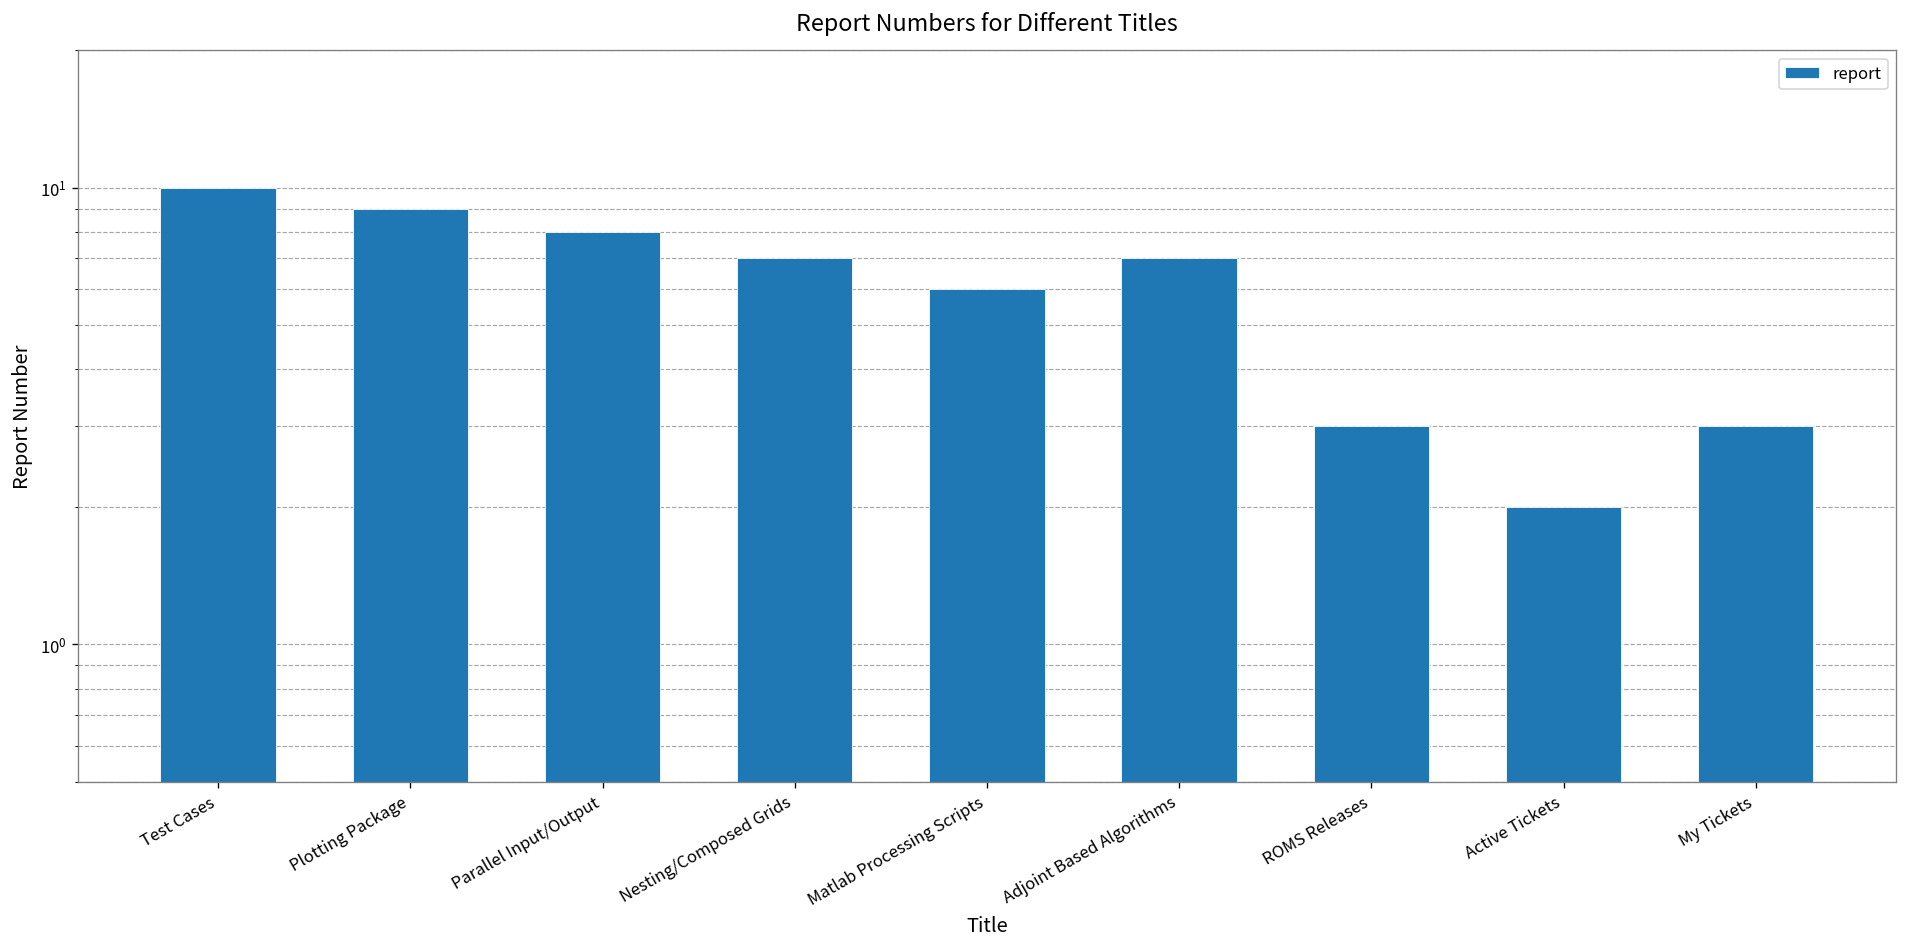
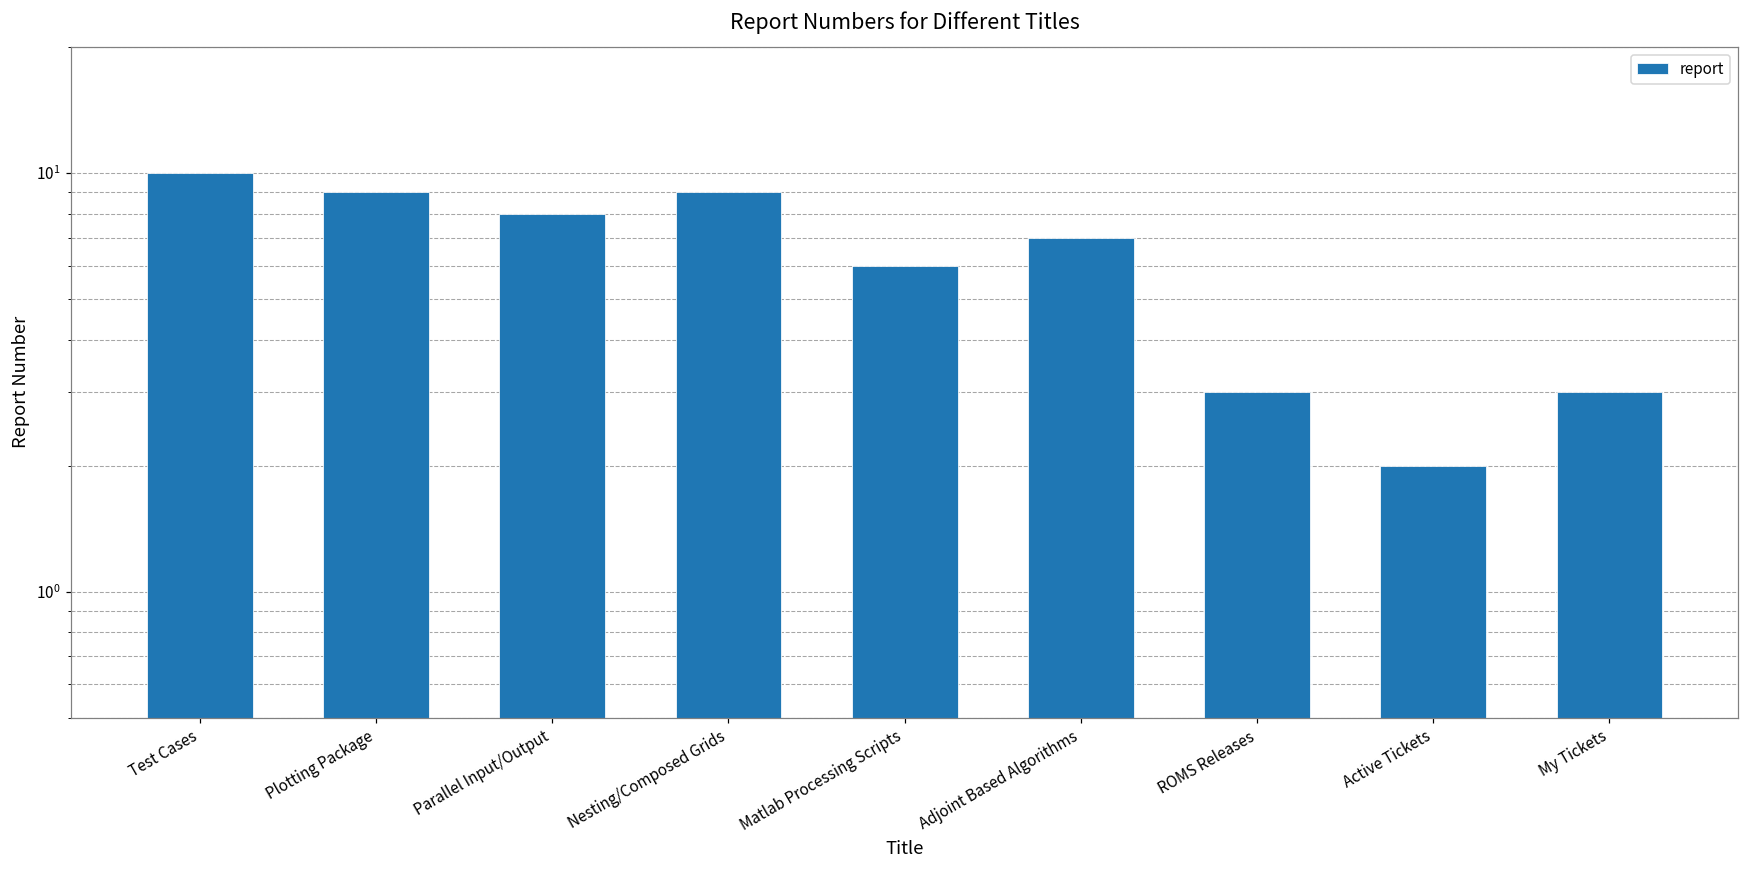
Nesting/Composed Grids: 7 -> 9
